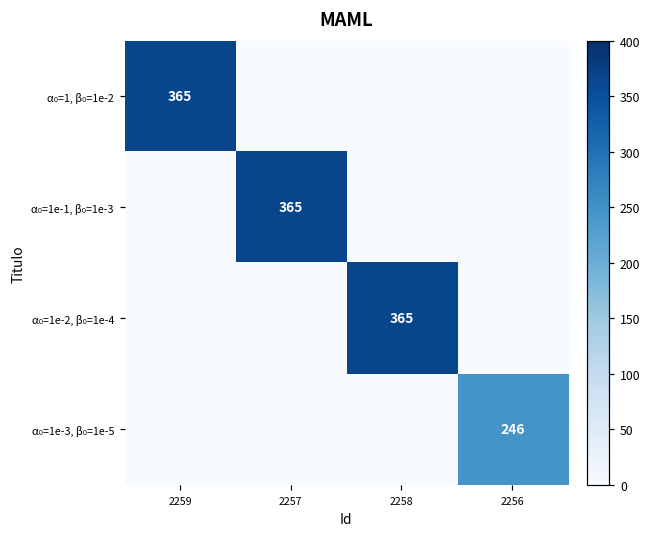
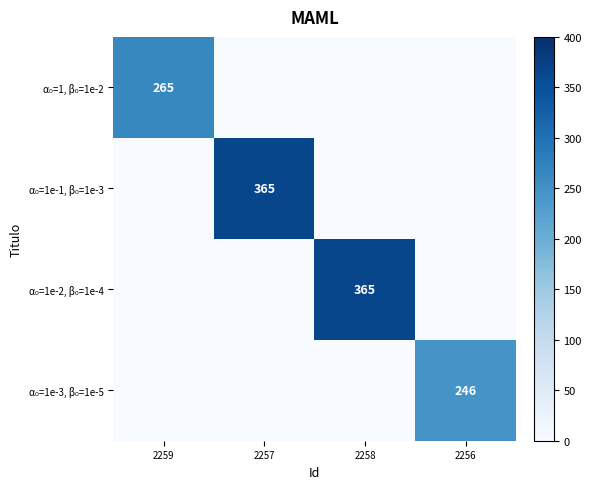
α₀=1, β₀=1e-2, 2259: 365 -> 265
